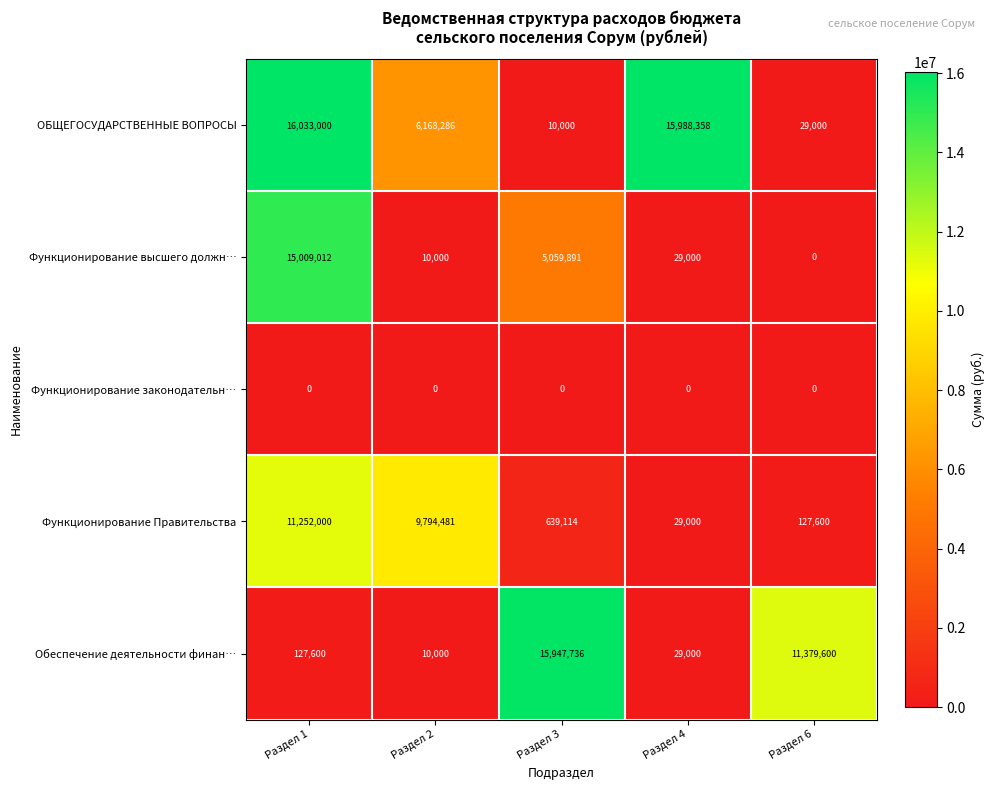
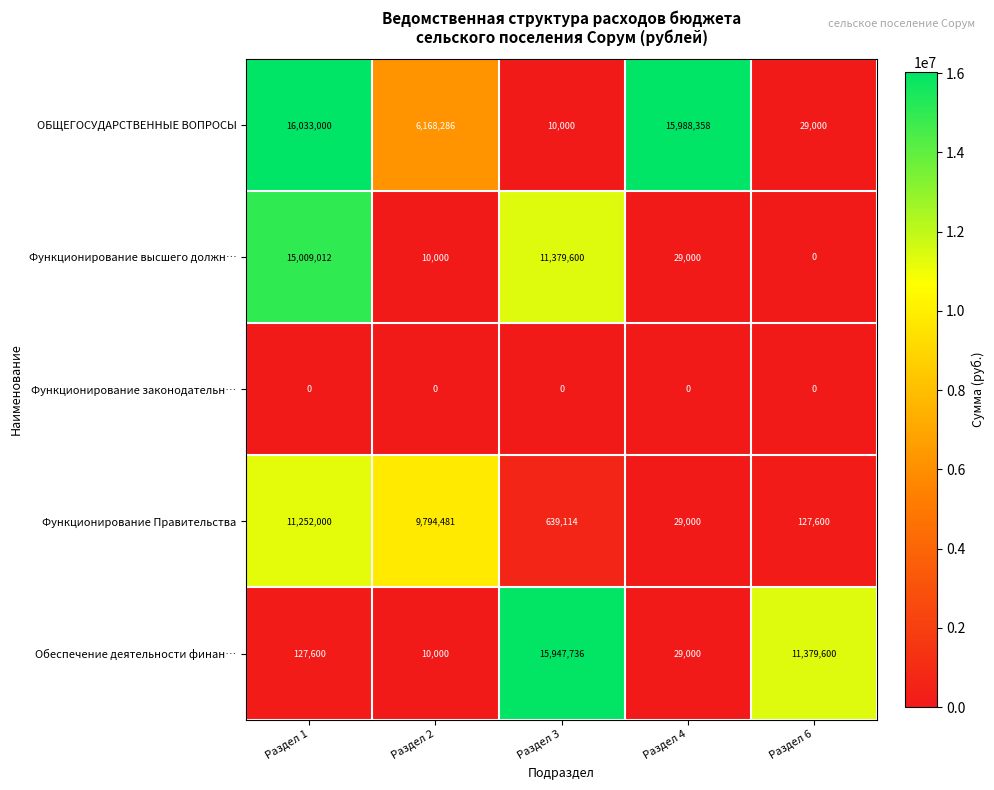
Функционирование высшего должн…, Раздел 3: 5,059,891 -> 11,379,600
